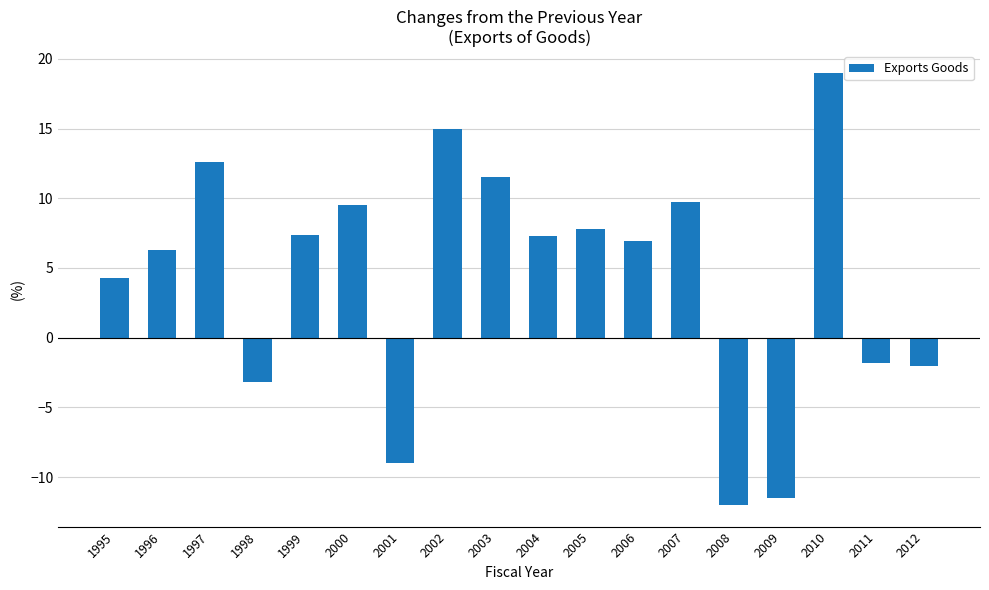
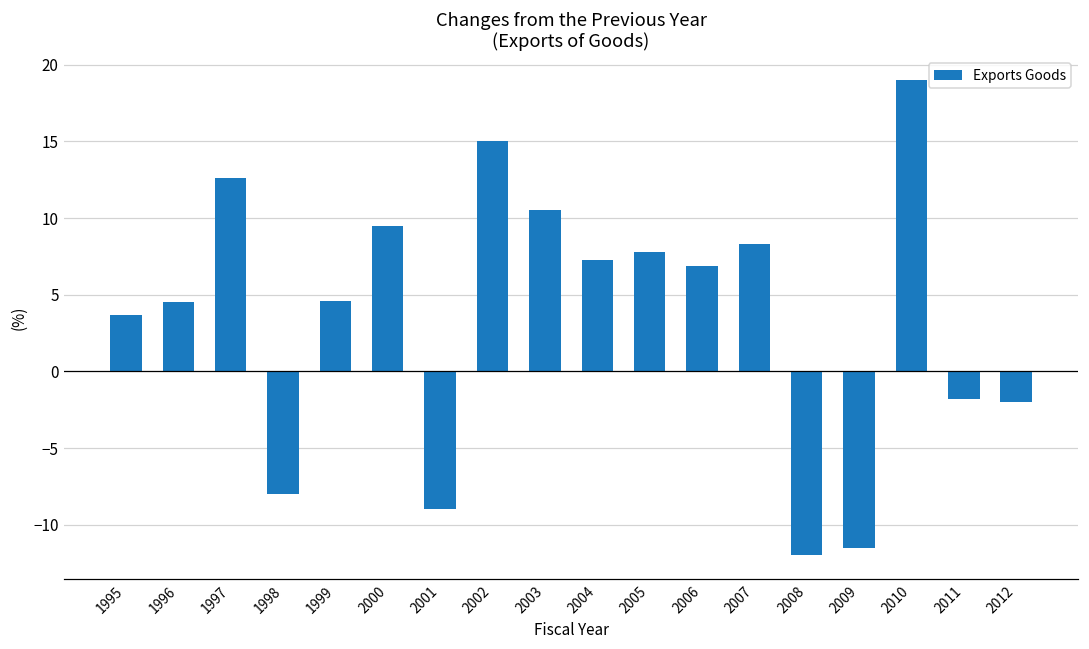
1995: 4.3 -> 3.7
1996: 6.3 -> 4.5
1998: -3.2 -> -8.0
1999: 7.4 -> 4.6
2003: 11.5 -> 10.5
2007: 9.7 -> 8.3
